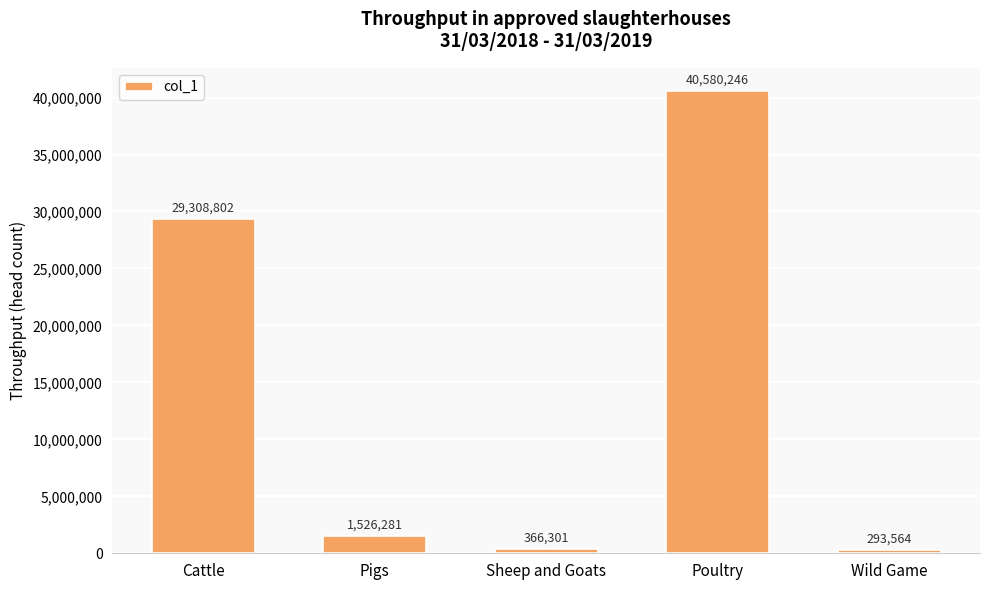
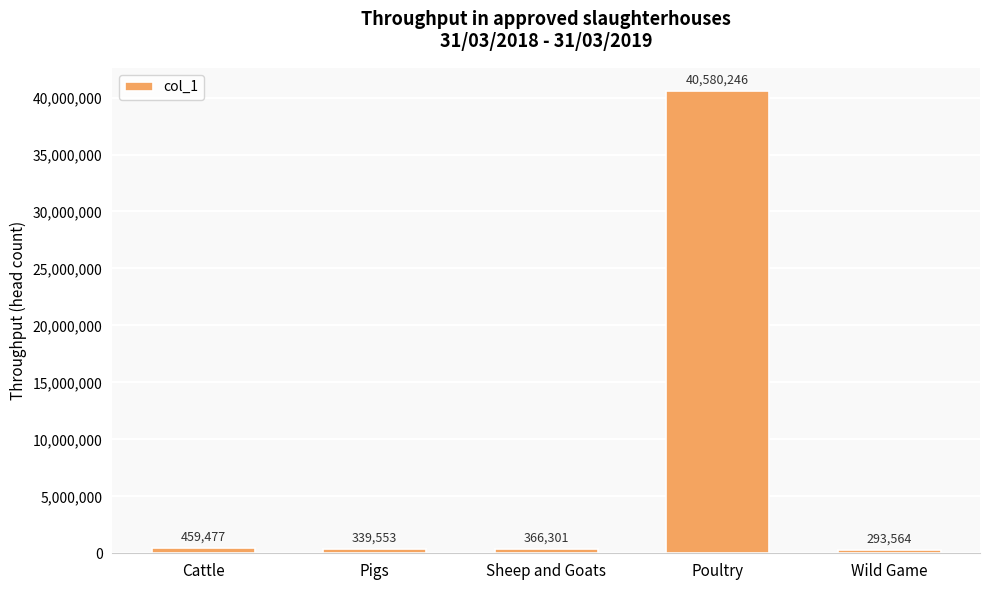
Cattle: 29,308,802 -> 459,477
Pigs: 1,526,281 -> 339,553
